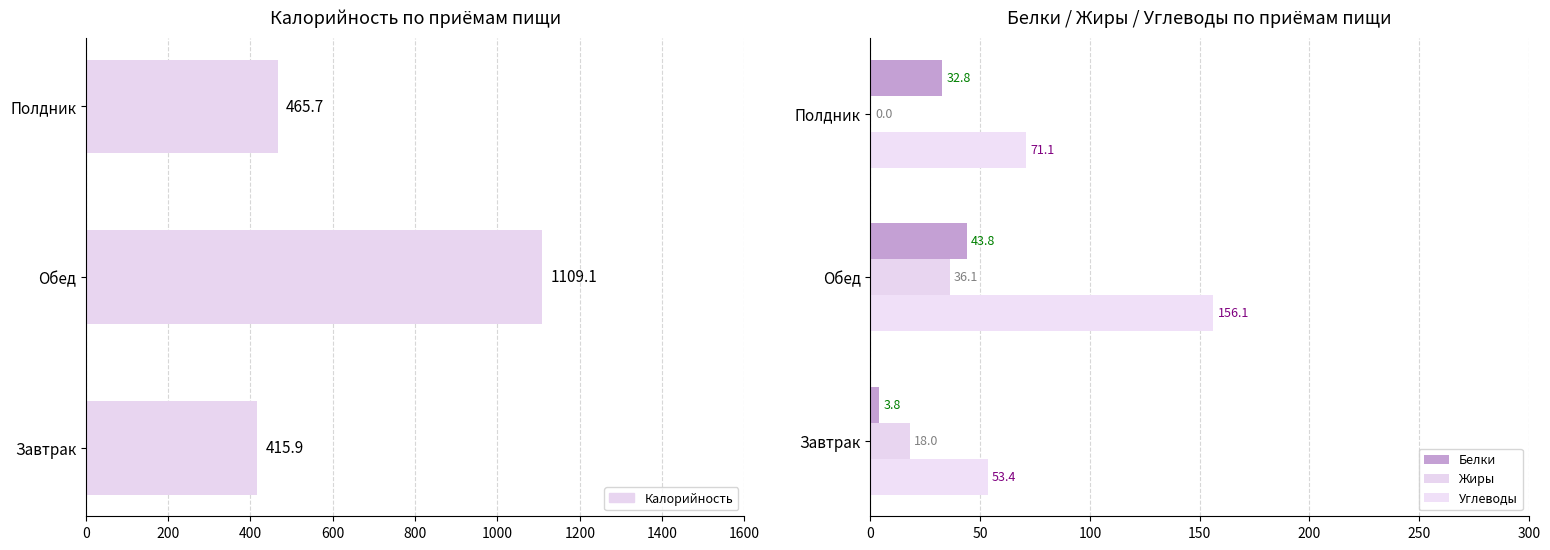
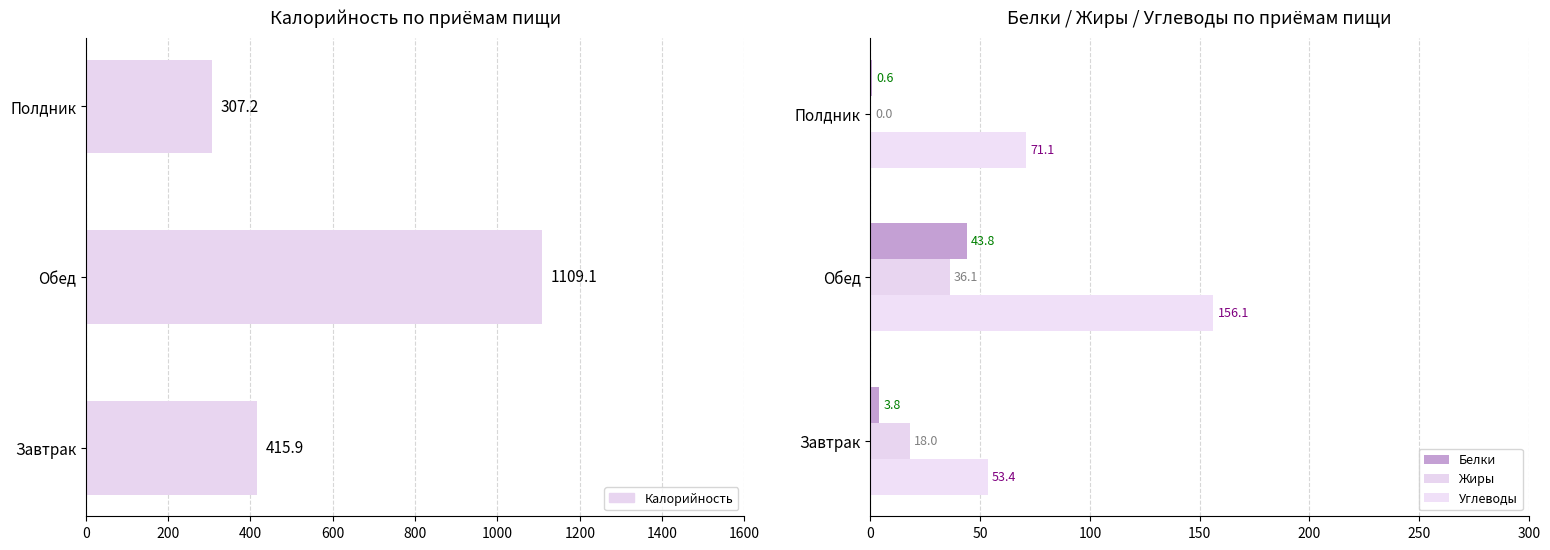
Калорийность по приёмам пищи, Полдник: 465.7 -> 307.2
Белки / Жиры / Углеводы по приёмам пищи, Белки, Полдник: 32.8 -> 0.6
